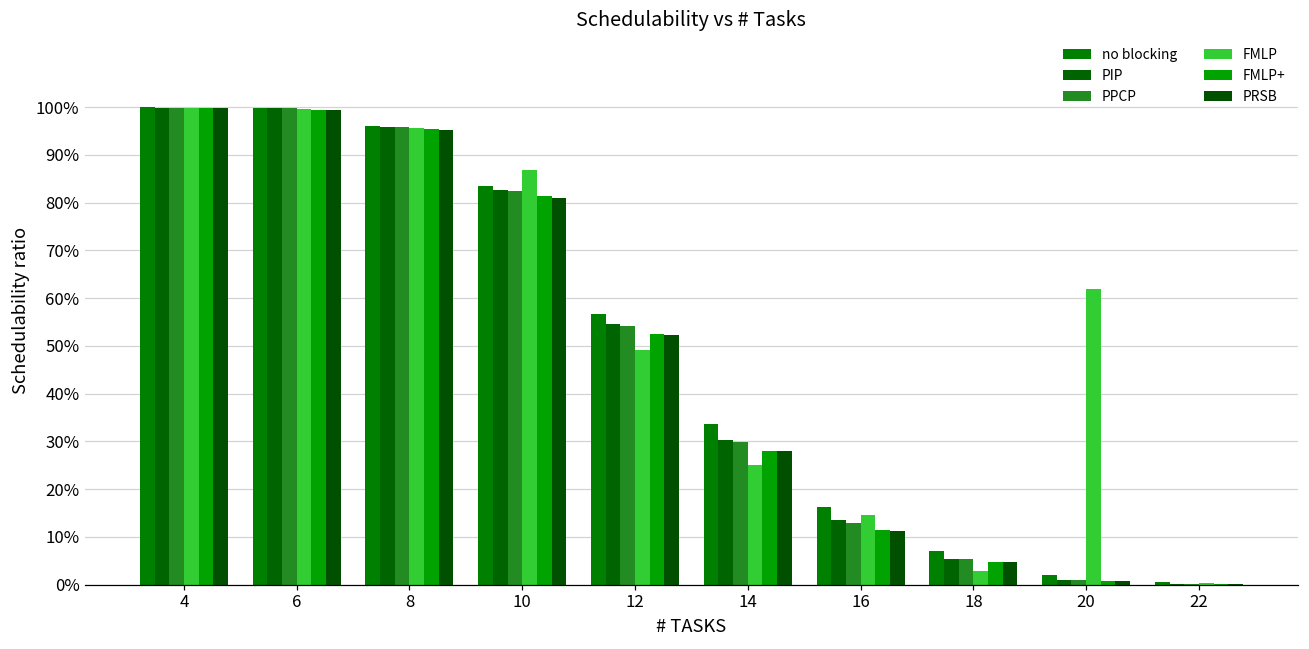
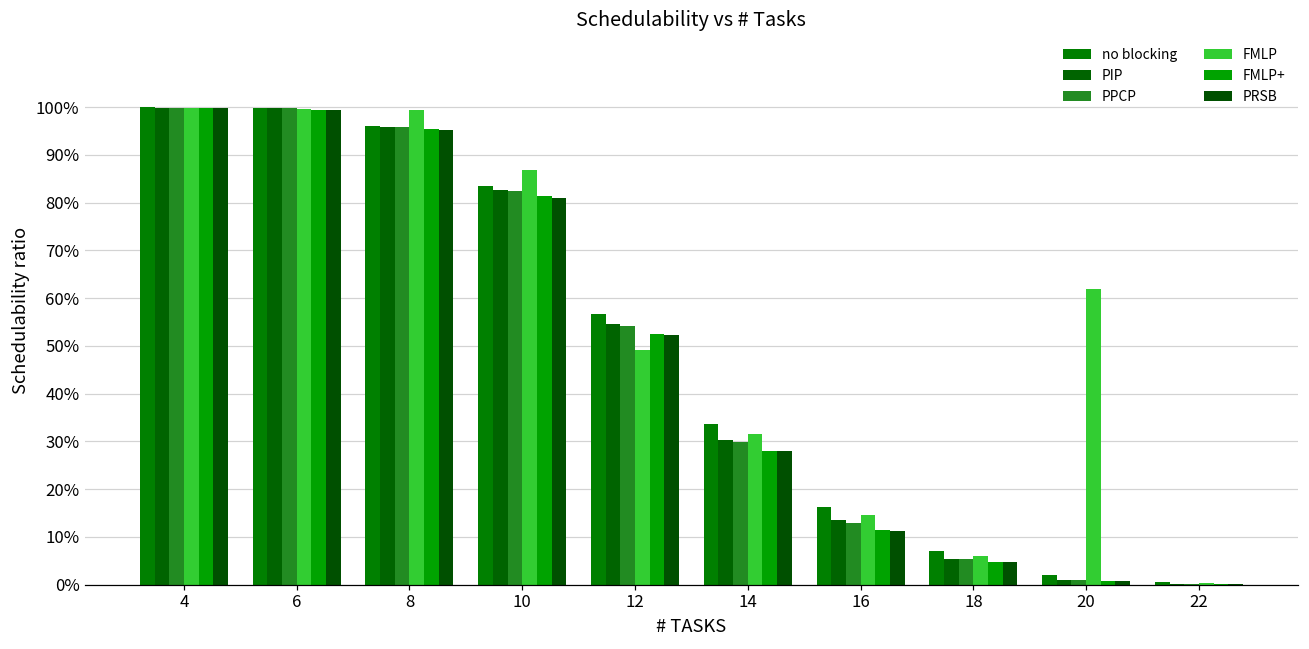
FMLP, 8: 96% -> 99%
FMLP, 14: 25% -> 32%
FMLP, 18: 3% -> 6%
